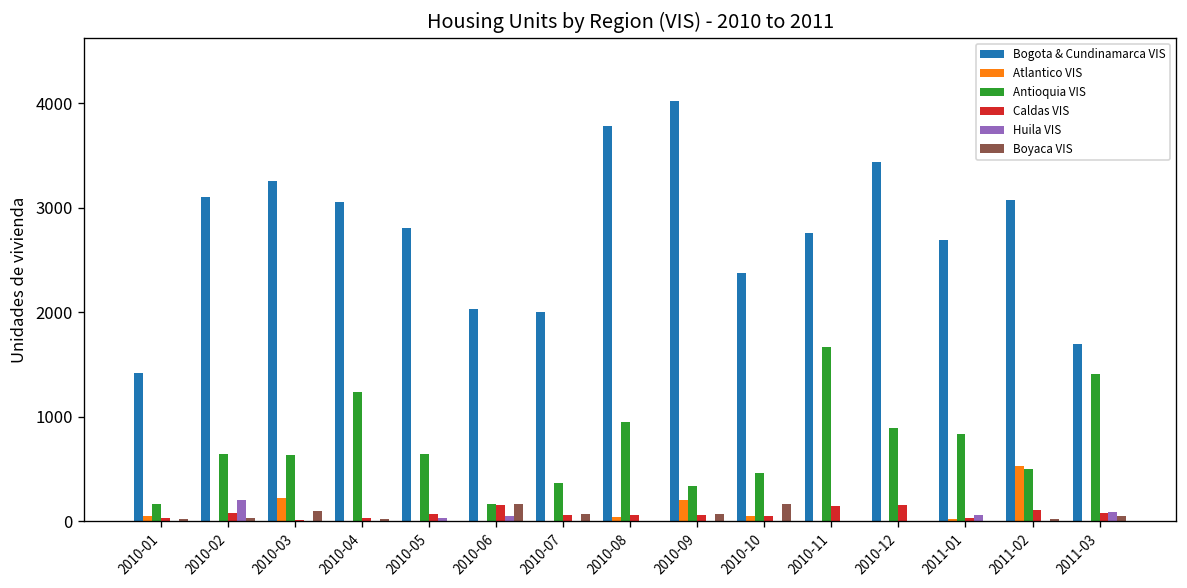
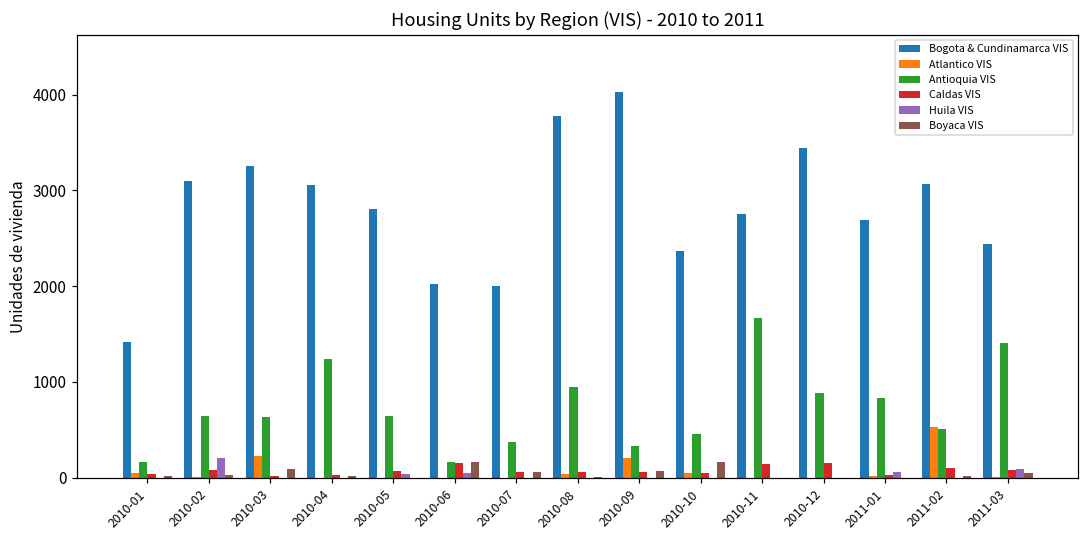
Bogota & Cundinamarca VIS, 2011-03: 1700 -> 2400
